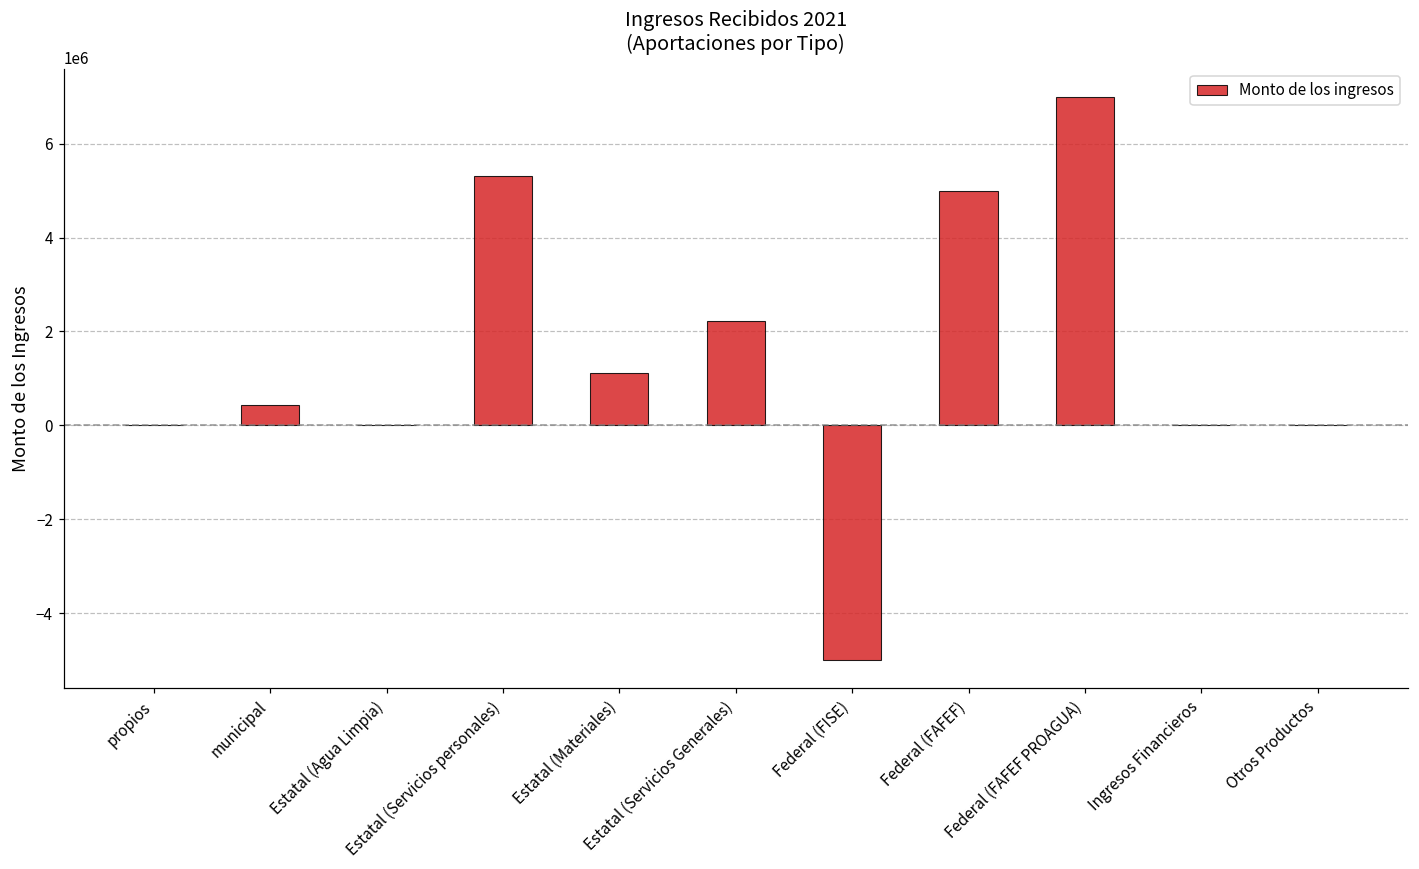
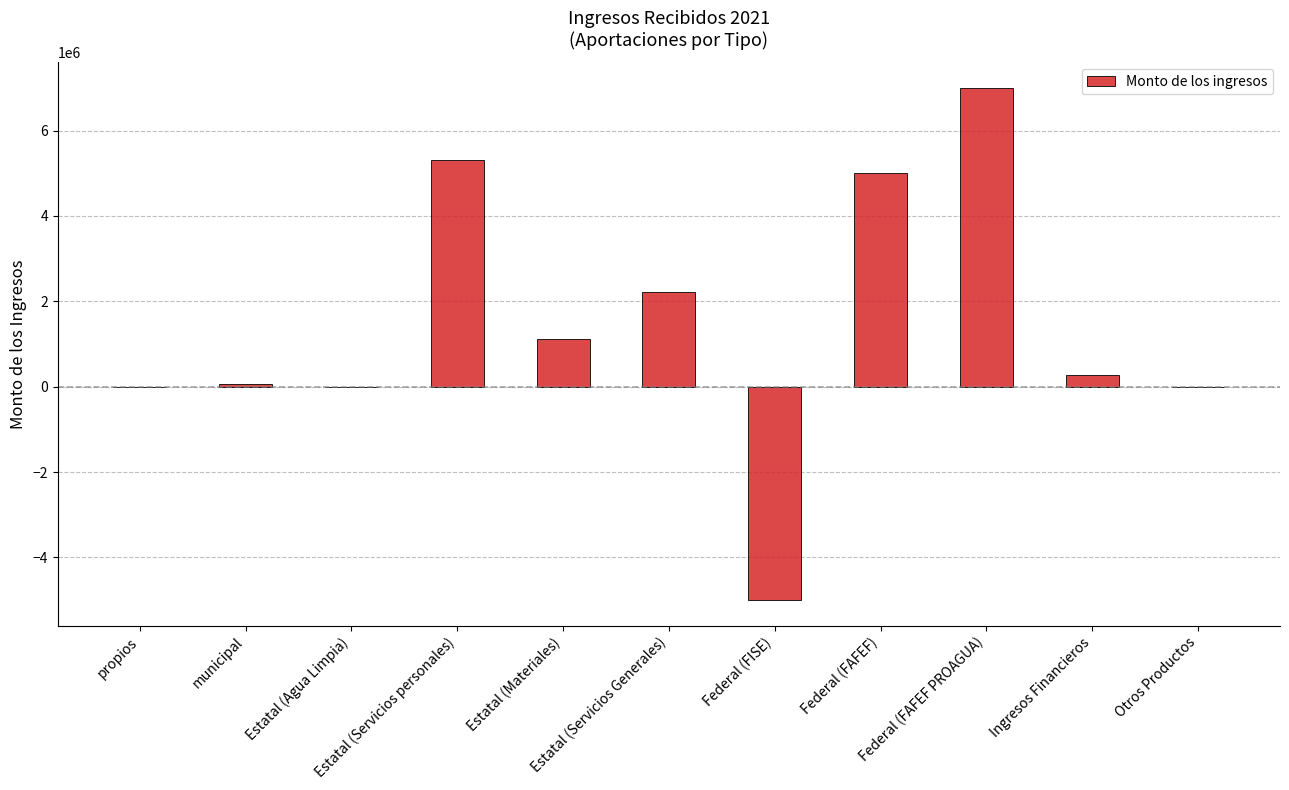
municipal: 400000 -> 100000
Ingresos Financieros: 0 -> 300000
